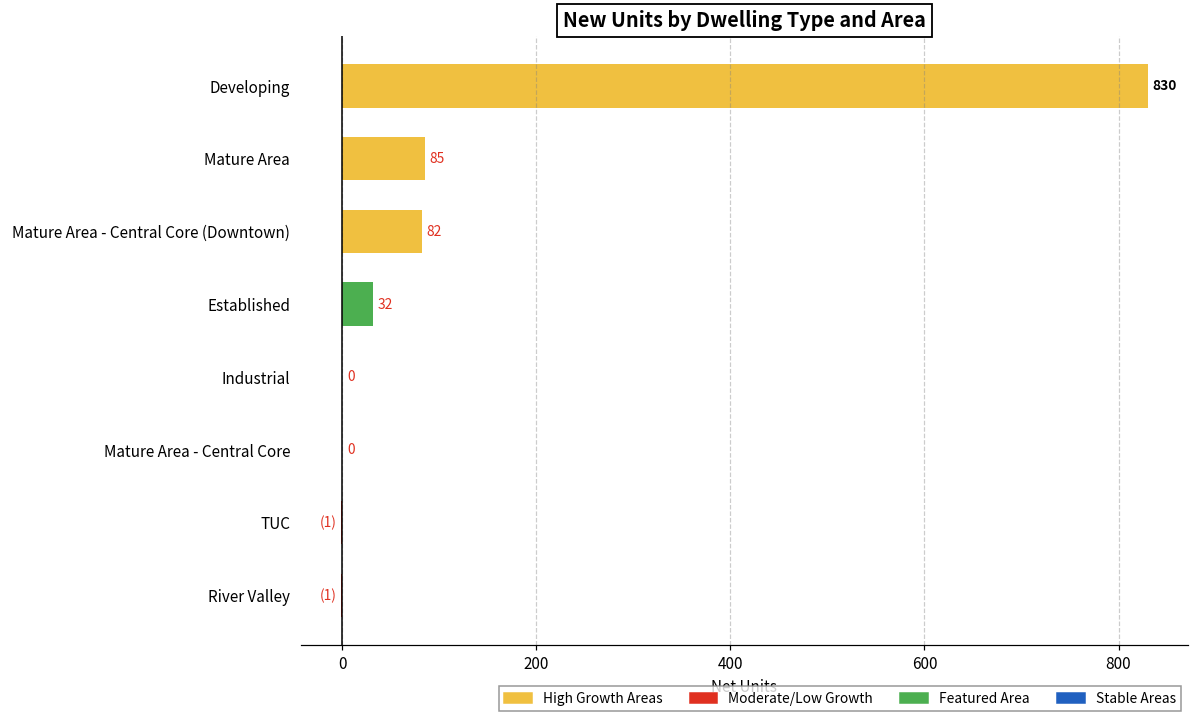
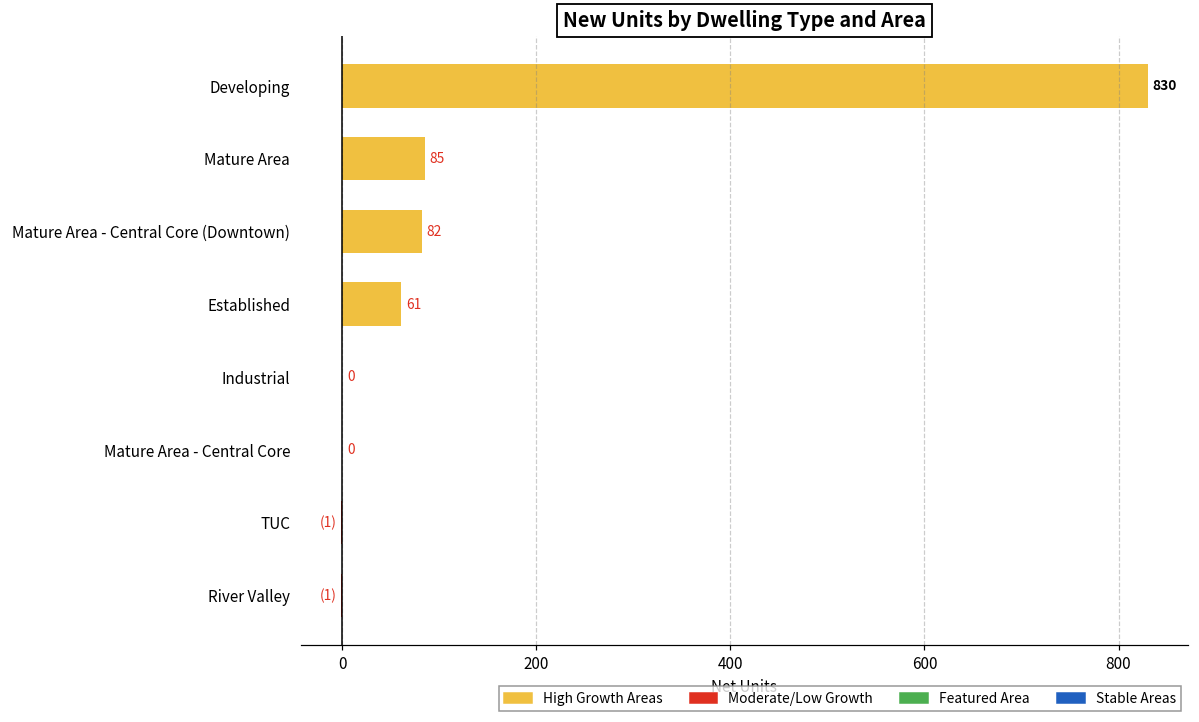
Established: 32 -> 61
